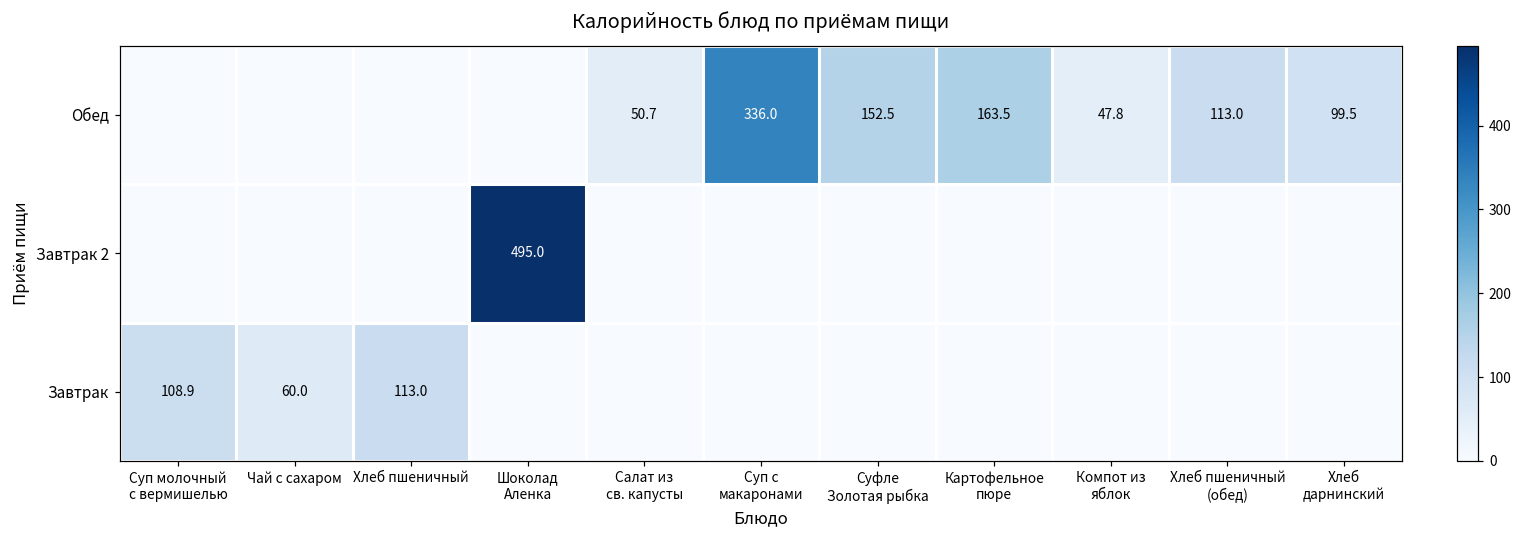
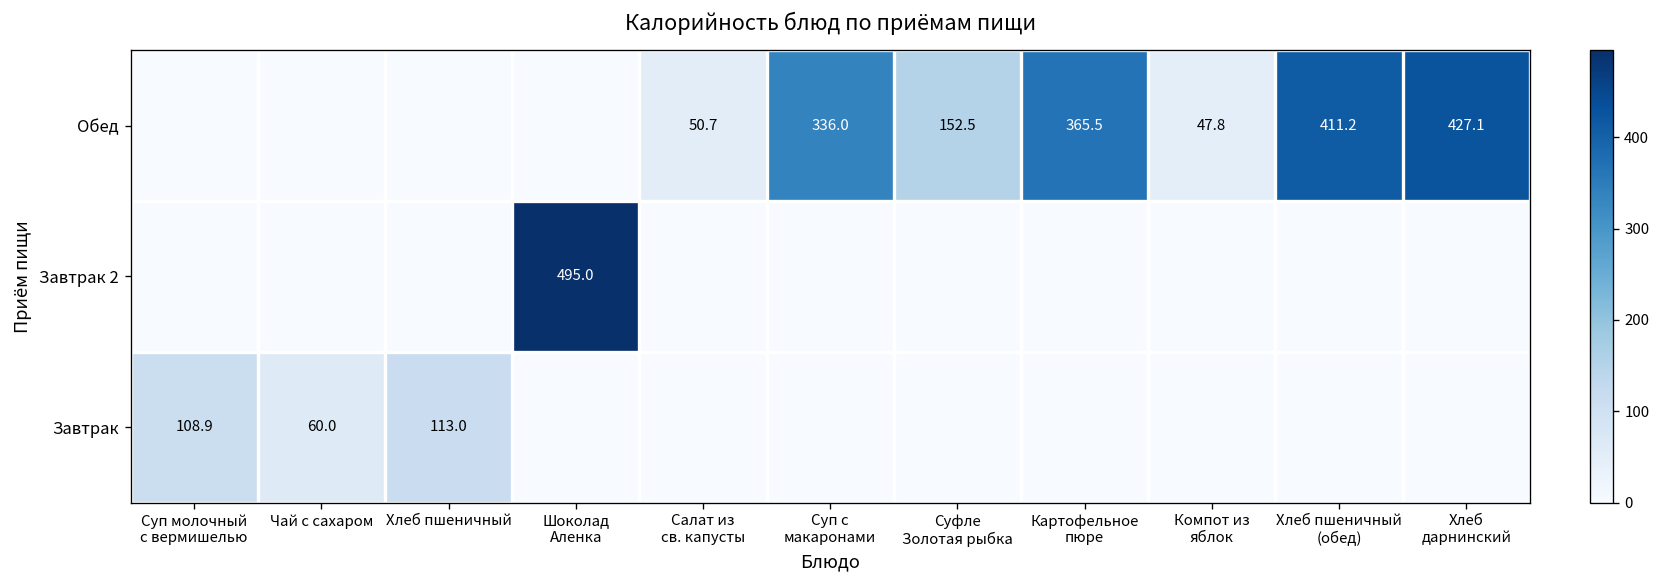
Обед, Картофельное пюре: 163.5 -> 365.5
Обед, Хлеб пшеничный (обед): 113.0 -> 411.2
Обед, Хлеб дарнинский: 99.5 -> 427.1
